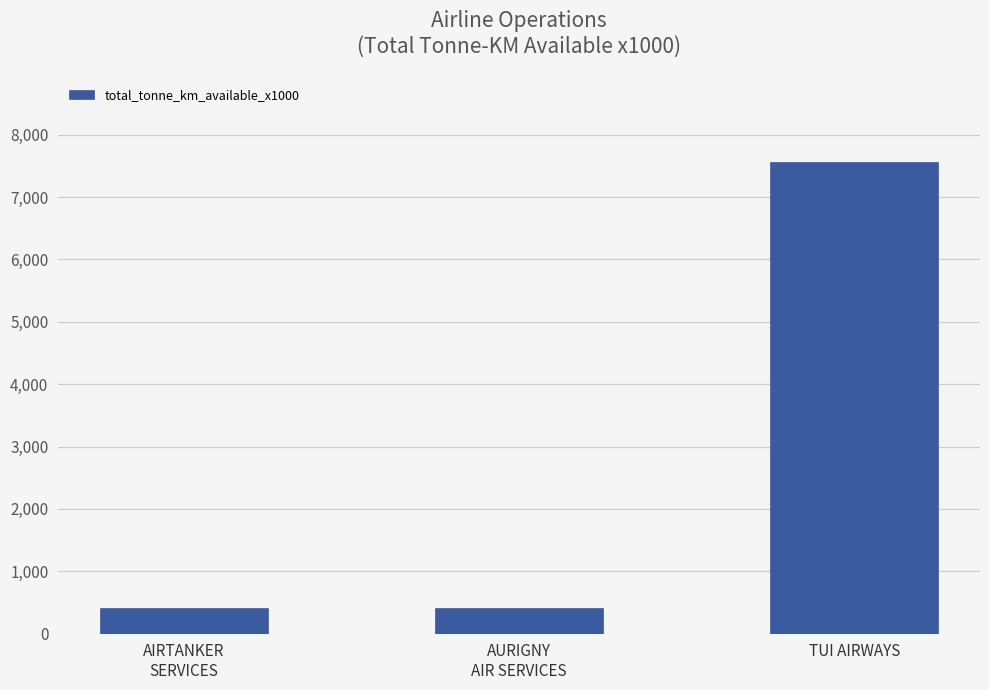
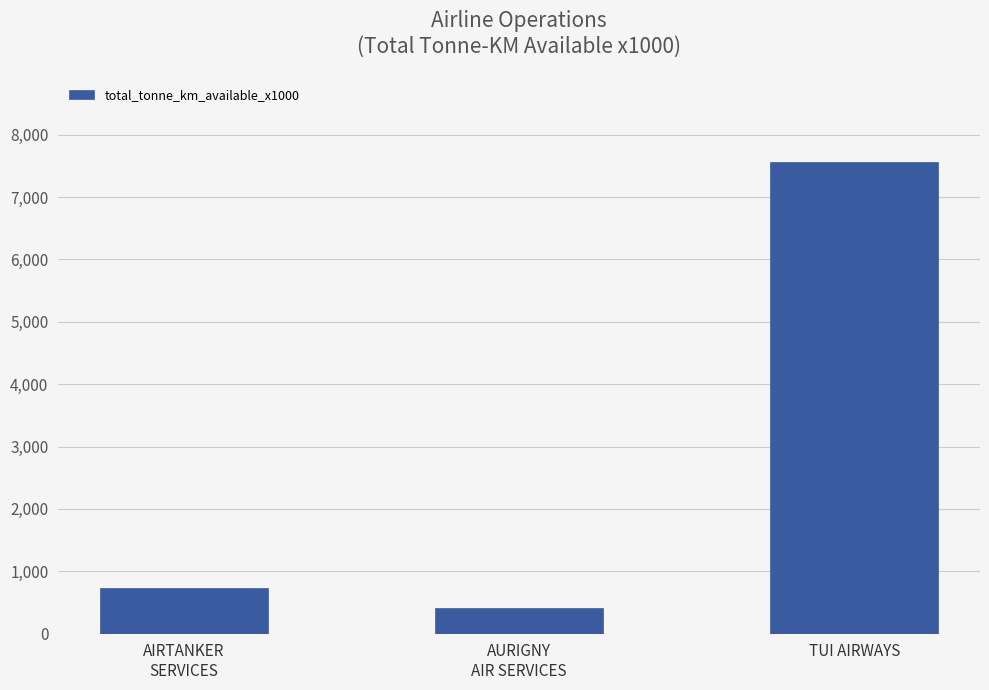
AIRTANKER SERVICES: 400 -> 700
